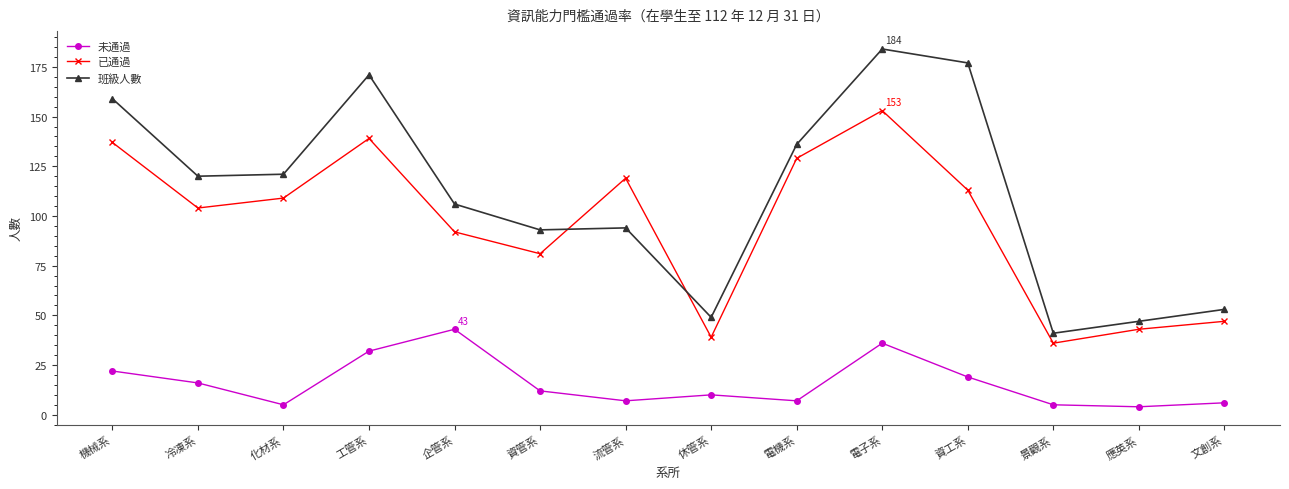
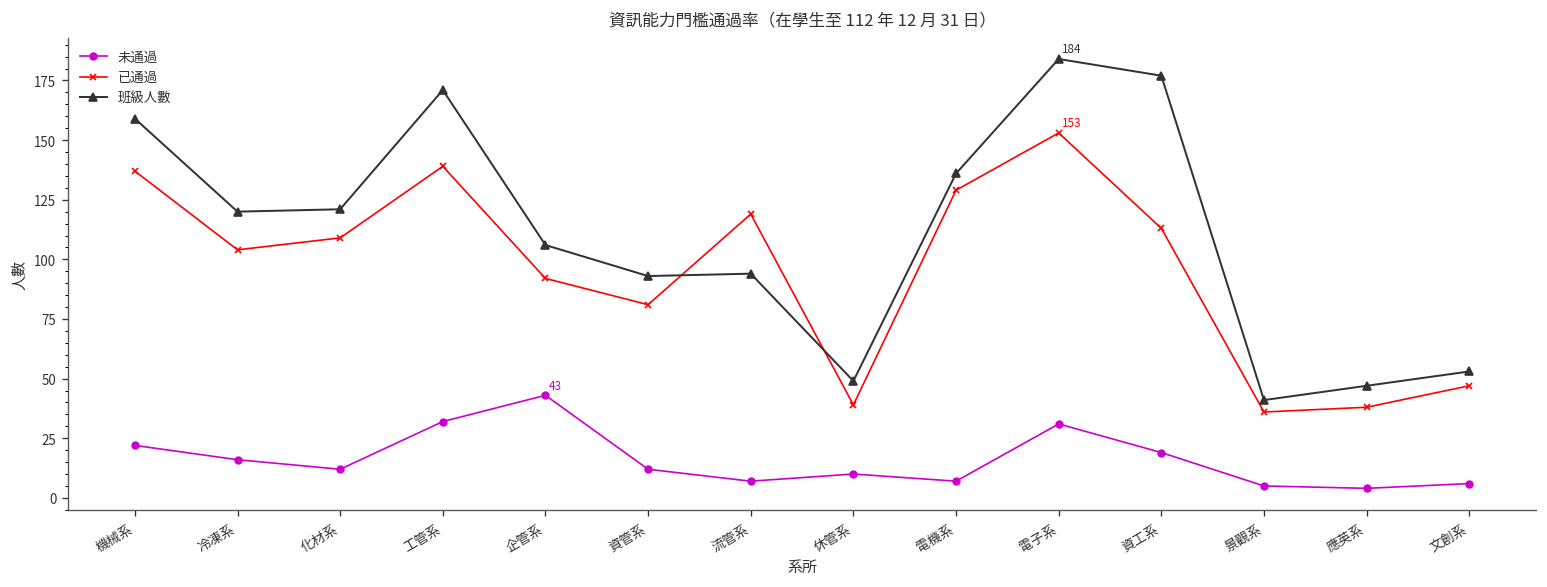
未通過, 化材系: 5 -> 12
未通過, 電子系: 36 -> 31
已通過, 應英系: 43 -> 38
